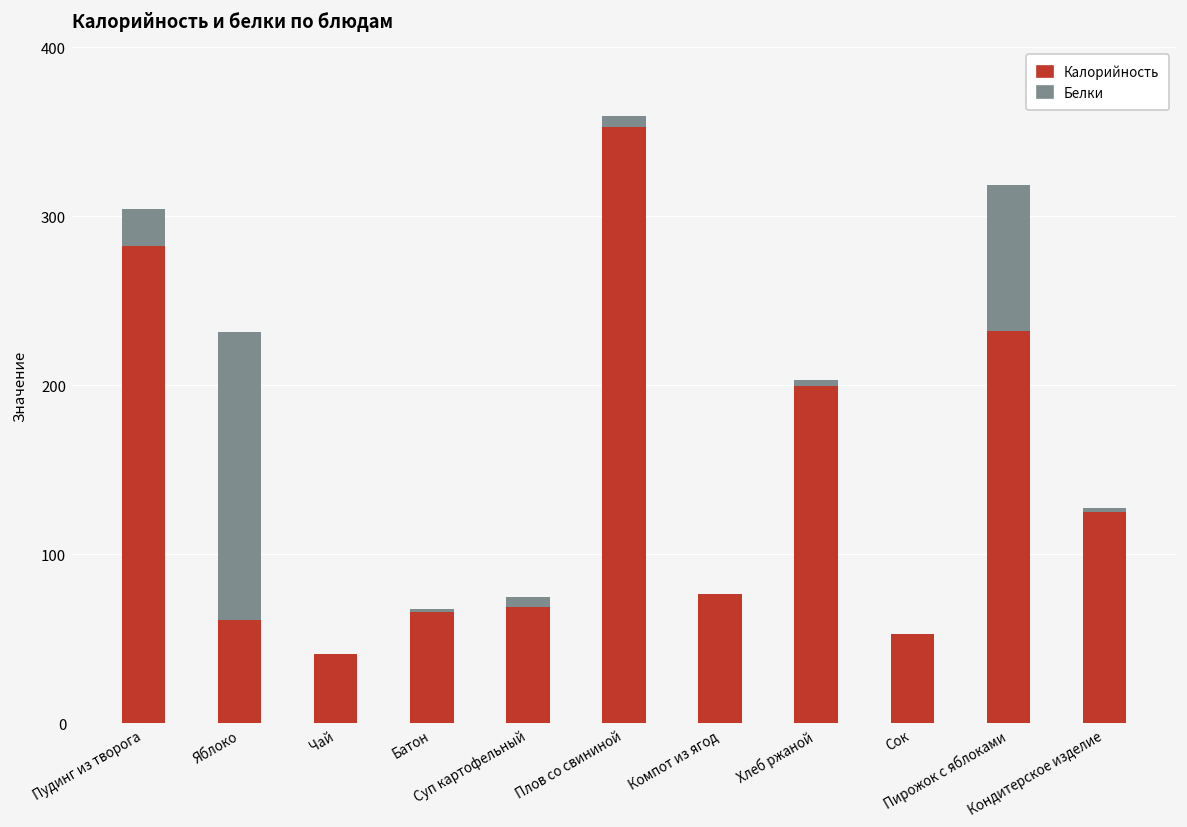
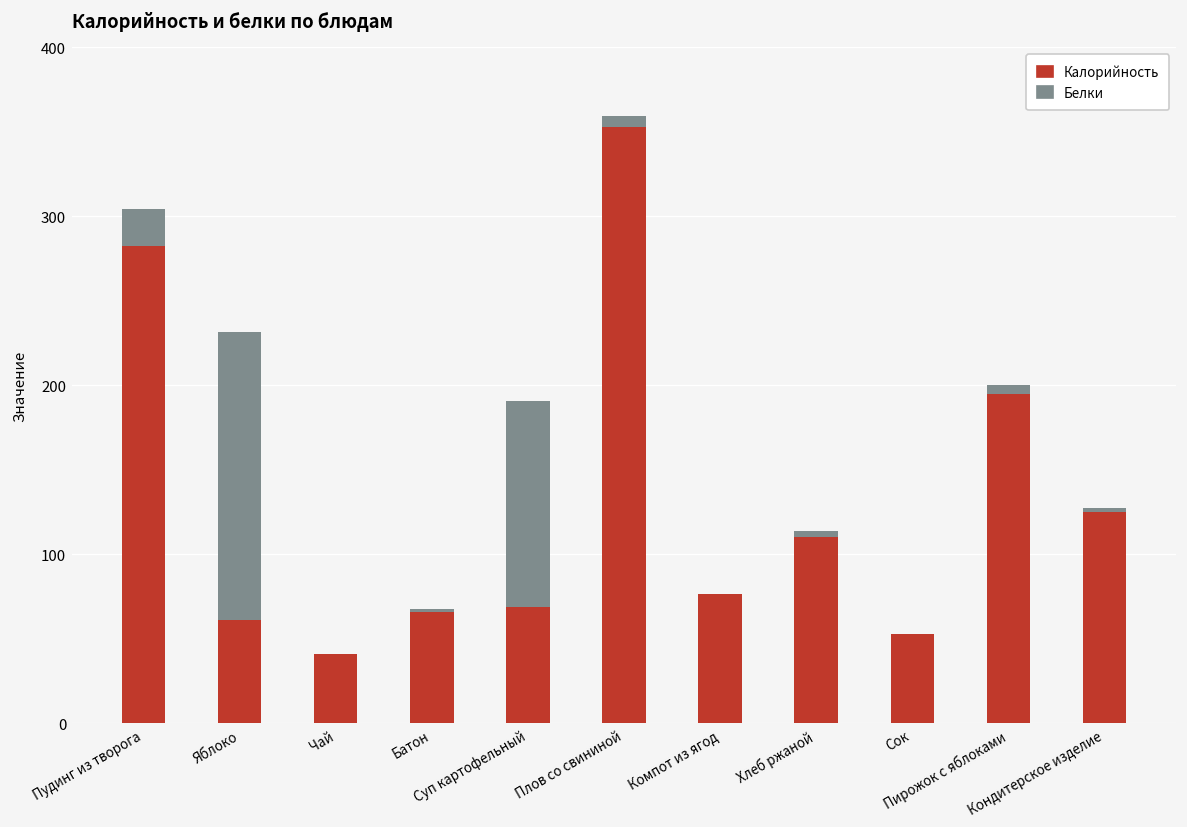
Белки, Суп картофельный: 6 -> 122
Калорийность, Хлеб ржаной: 199 -> 110
Калорийность, Пирожок с яблоками: 232 -> 195
Белки, Пирожок с яблоками: 86 -> 5
